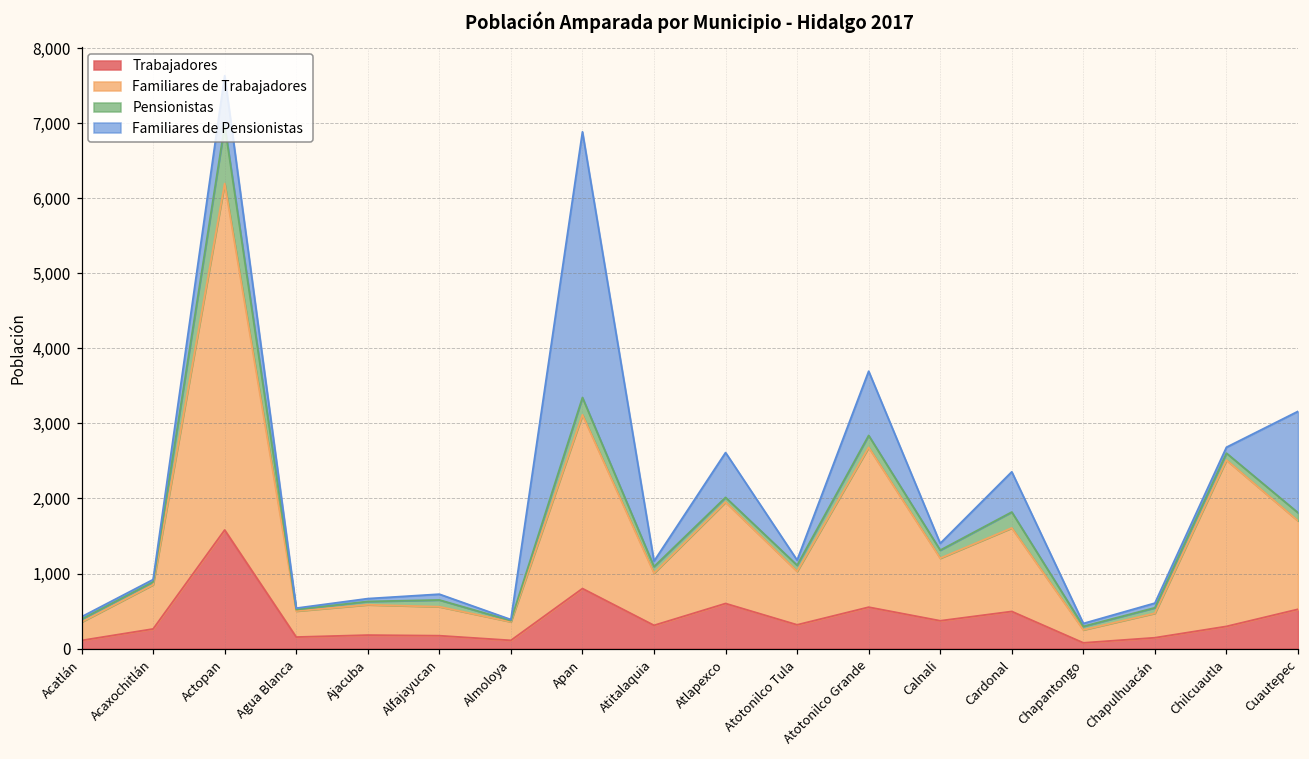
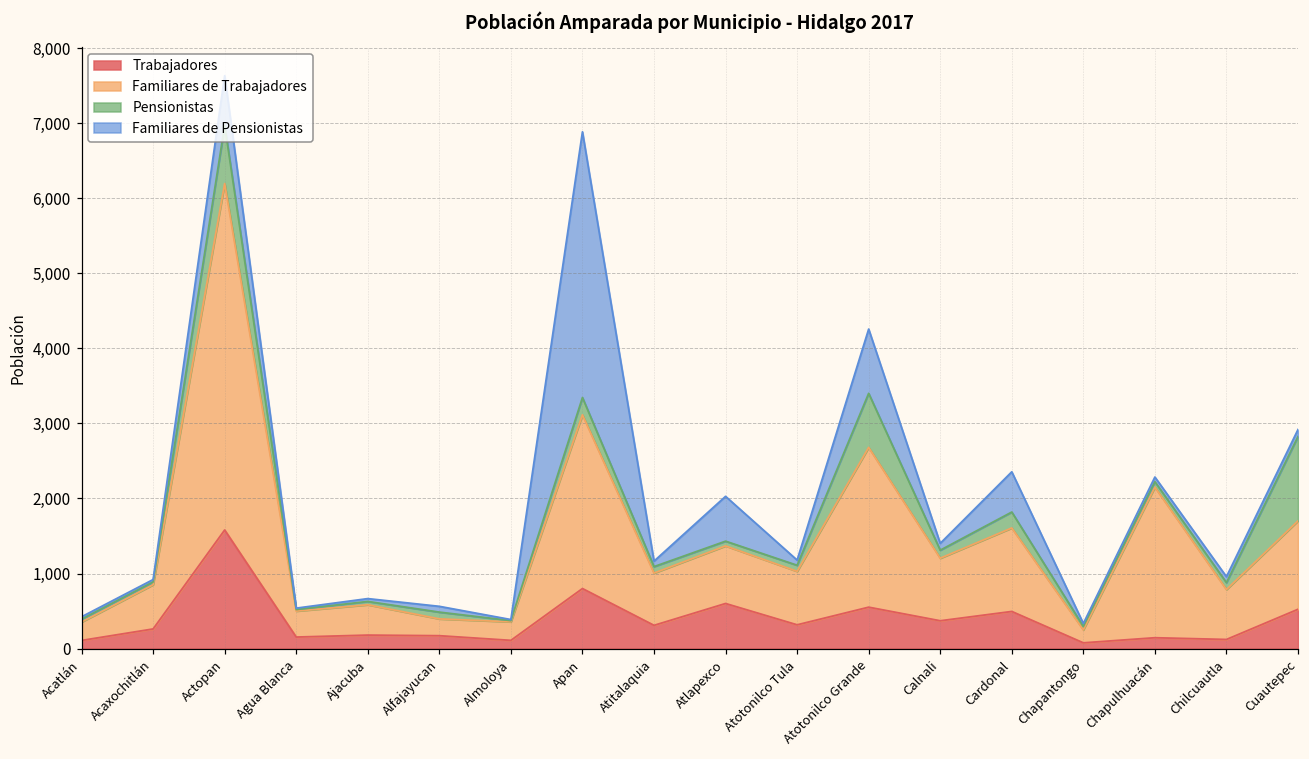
Familiares de Trabajadores, Alfajayucan: 400 -> 200
Familiares de Trabajadores, Atlapexco: 1,400 -> 800
Pensionistas, Atotonilco Grande: 200 -> 700
Familiares de Trabajadores, Chapulhuacán: 300 -> 2,000
Trabajadores, Chilcuautla: 300 -> 100
Familiares de Trabajadores, Chilcuautla: 2,200 -> 700
Pensionistas, Cuautepec: 100 -> 1,100
Familiares de Pensionistas, Cuautepec: 1,400 -> 100
